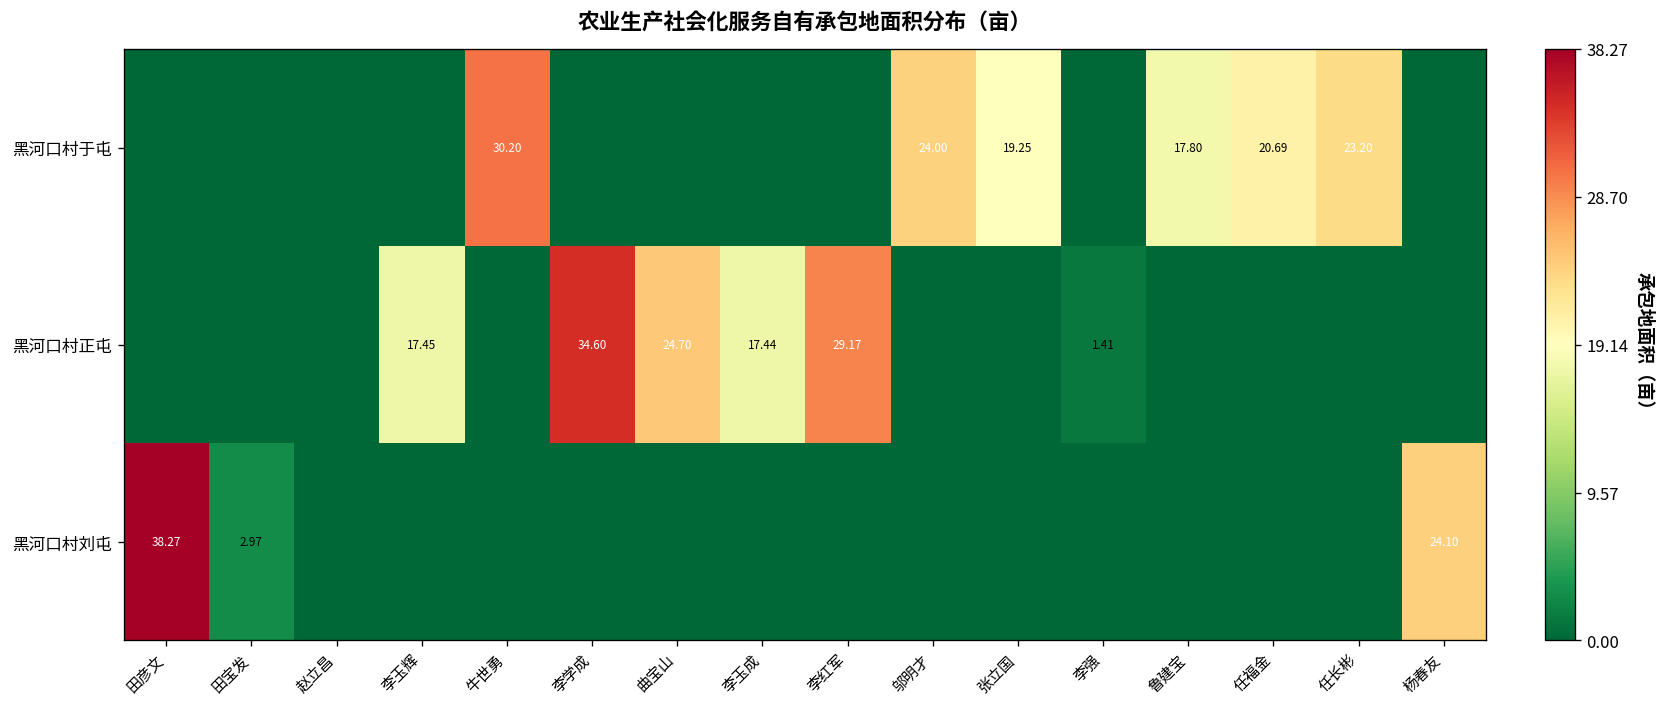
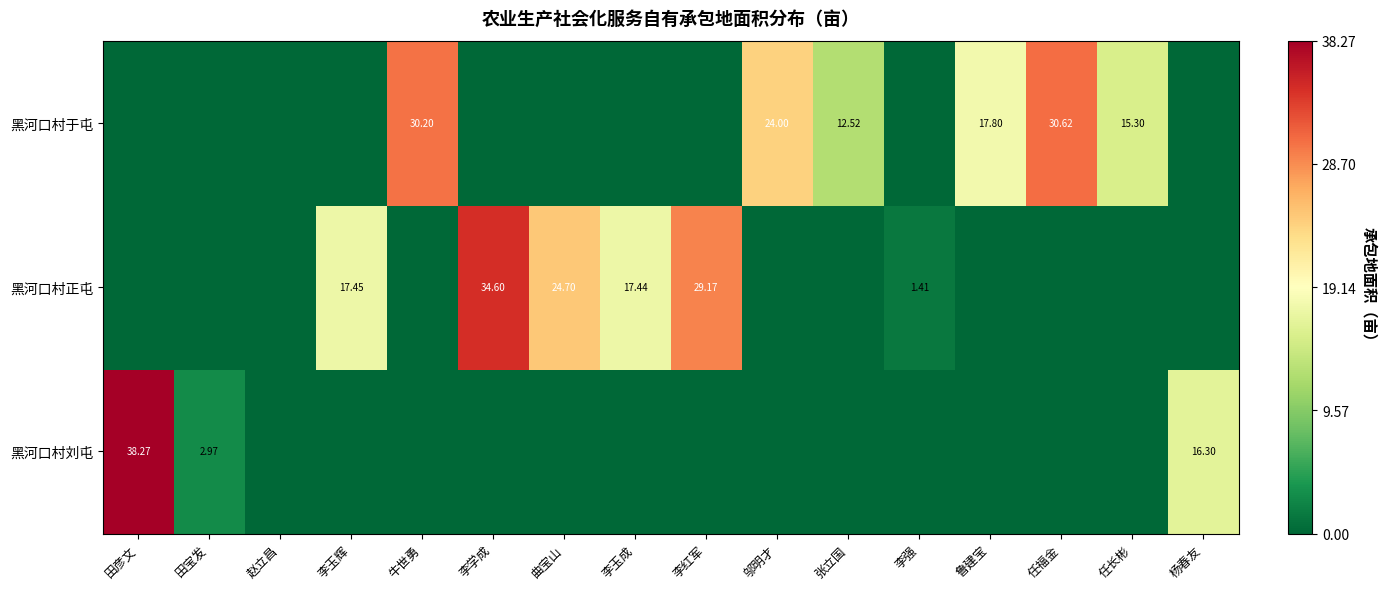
黑河口村于屯, 张立国: 19.25 -> 12.52
黑河口村于屯, 任福金: 20.69 -> 30.62
黑河口村于屯, 任长彬: 23.20 -> 15.30
黑河口村刘屯, 杨春友: 24.10 -> 16.30
